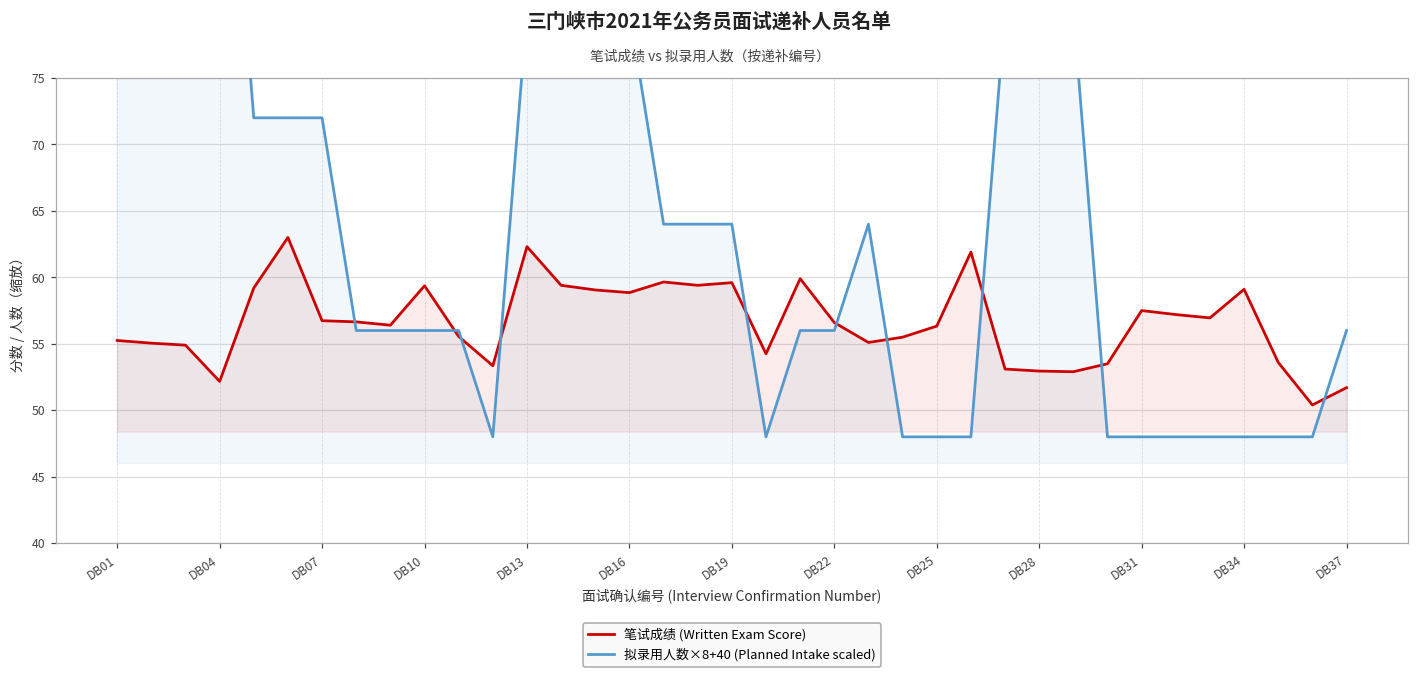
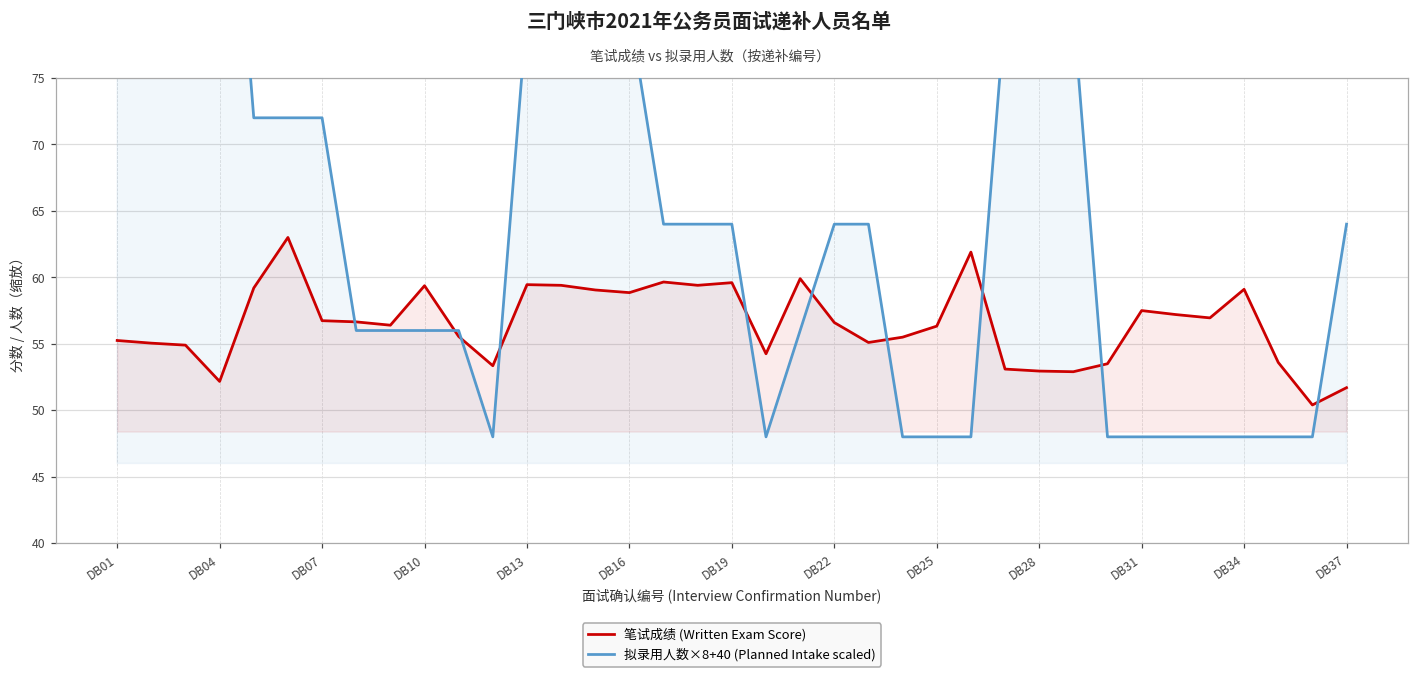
笔试成绩 (Written Exam Score), DB13: 62.3 -> 59.5
拟录用人数×8+40 (Planned Intake scaled), DB22: 56.0 -> 64.0
拟录用人数×8+40 (Planned Intake scaled), DB37: 56.0 -> 64.0
